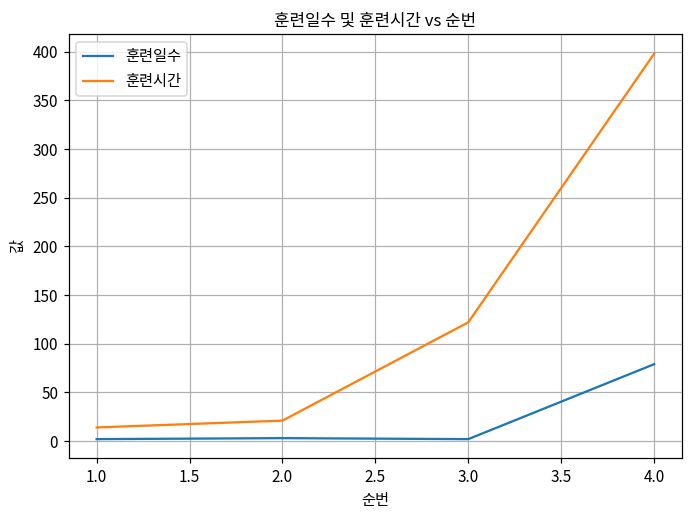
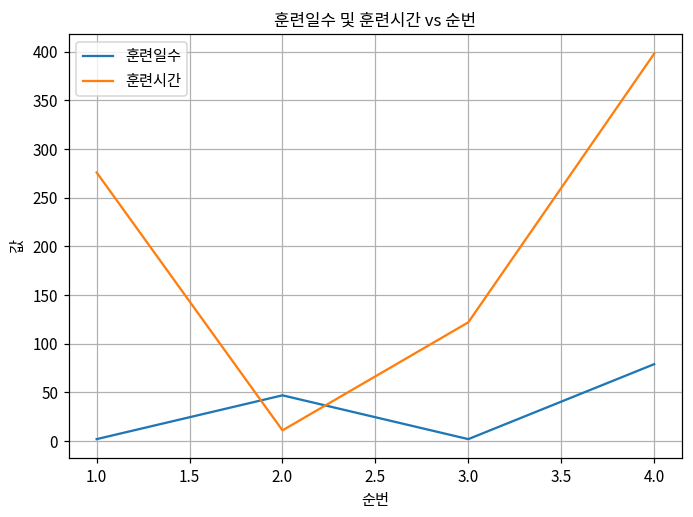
훈련시간, 1.0: 10 -> 280
훈련일수, 2.0: 0 -> 50
훈련시간, 2.0: 20 -> 10
